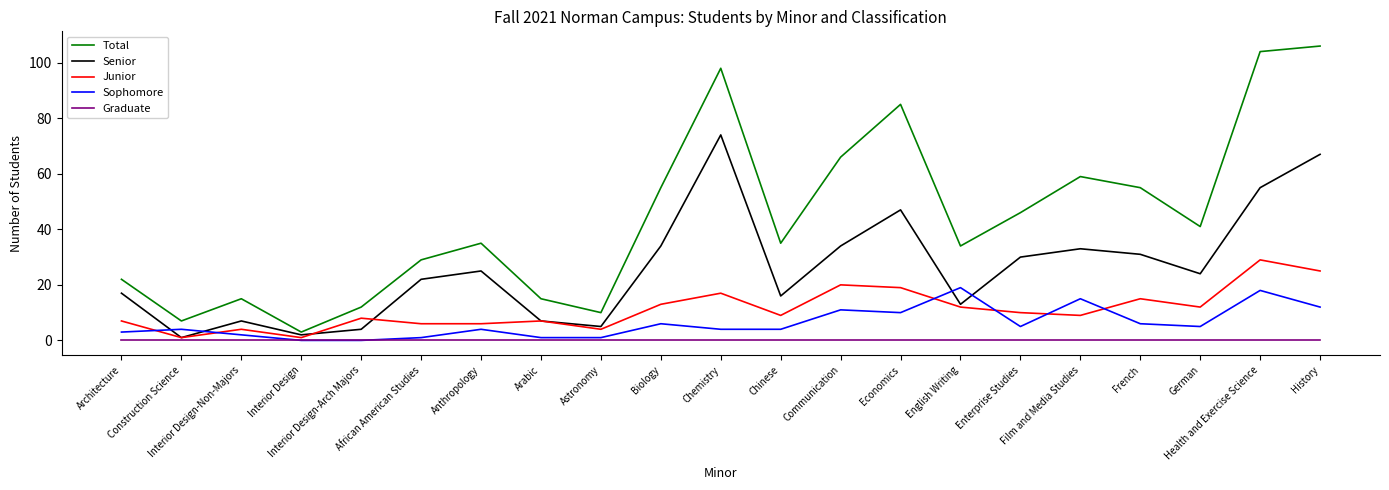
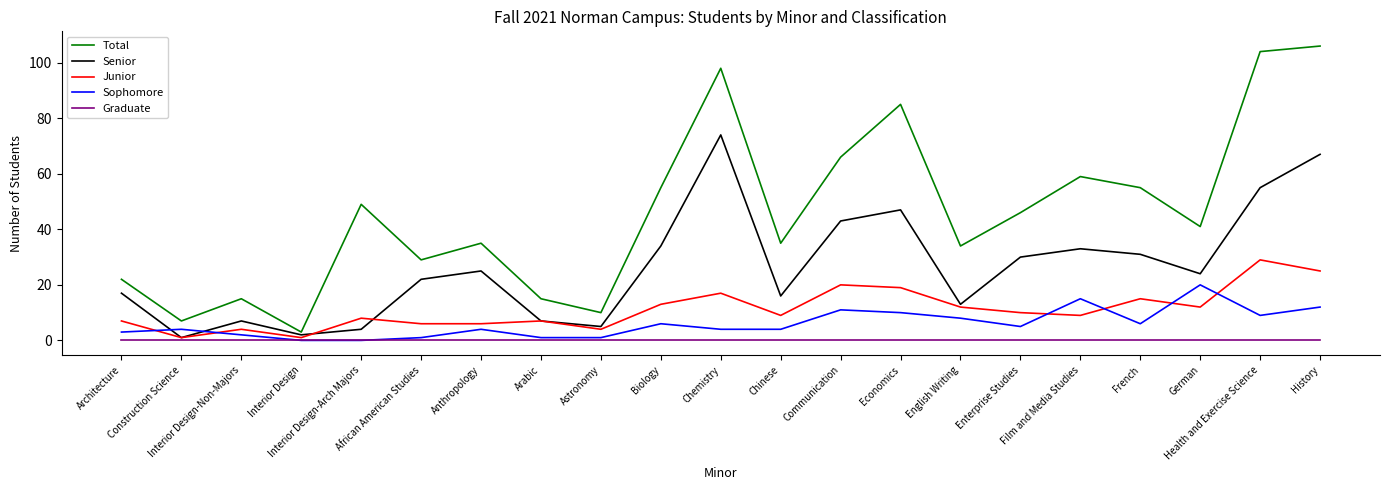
Total, Interior Design-Arch Majors: 12 -> 49
Senior, Communication: 34 -> 43
Sophomore, English Writing: 19 -> 8
Sophomore, German: 5 -> 20
Sophomore, Health and Exercise Science: 18 -> 9
